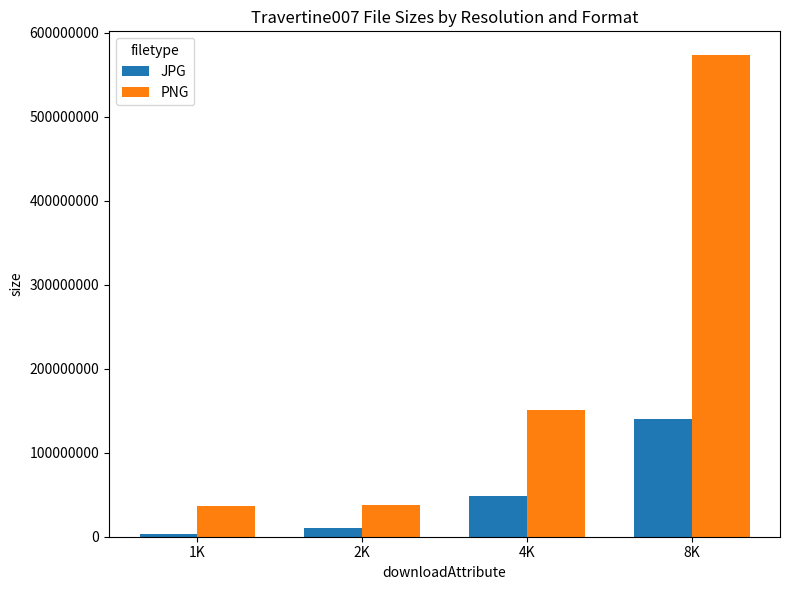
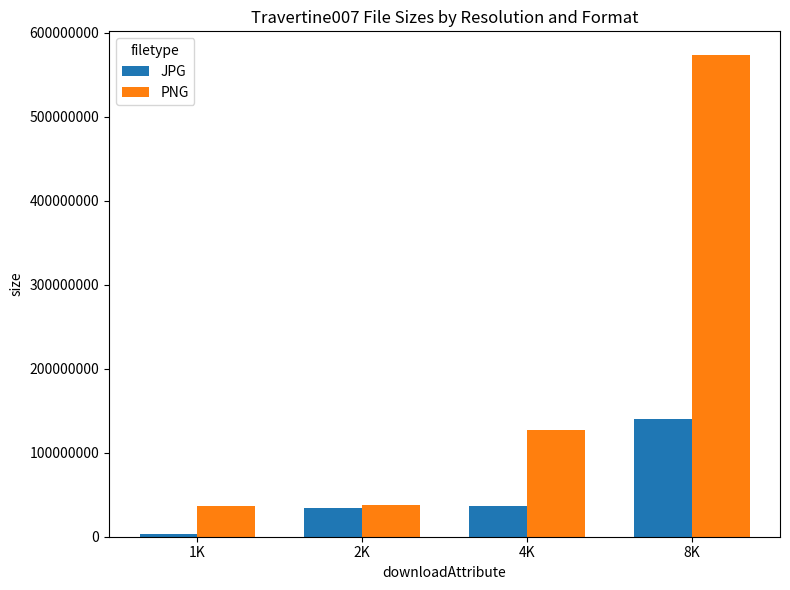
JPG, 2K: 10000000 -> 30000000
JPG, 4K: 50000000 -> 40000000
PNG, 4K: 150000000 -> 130000000
